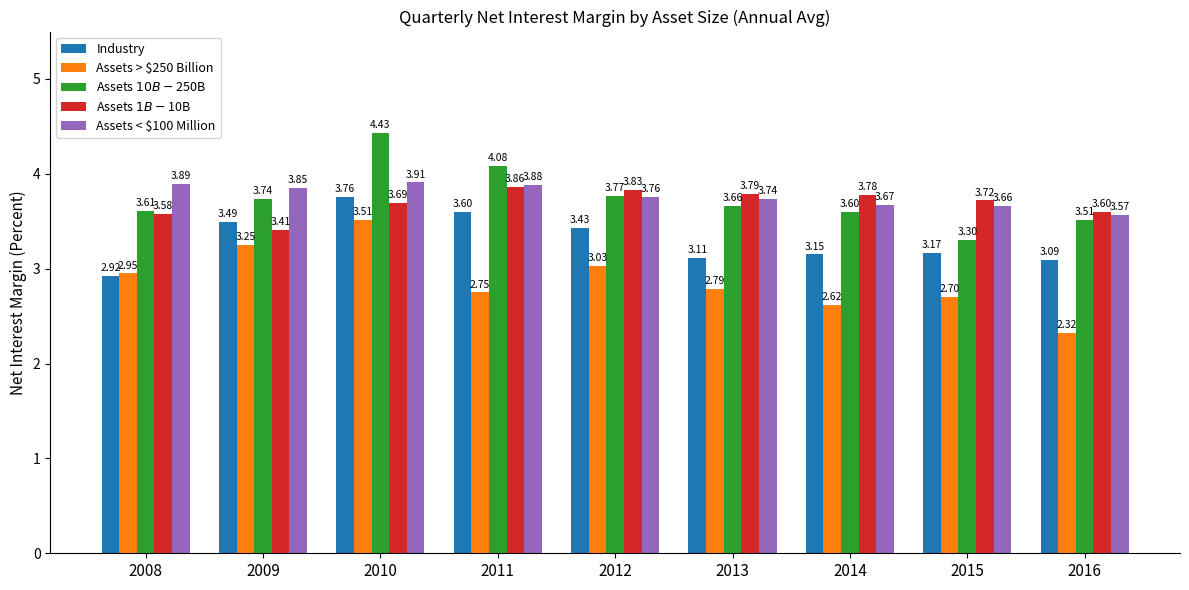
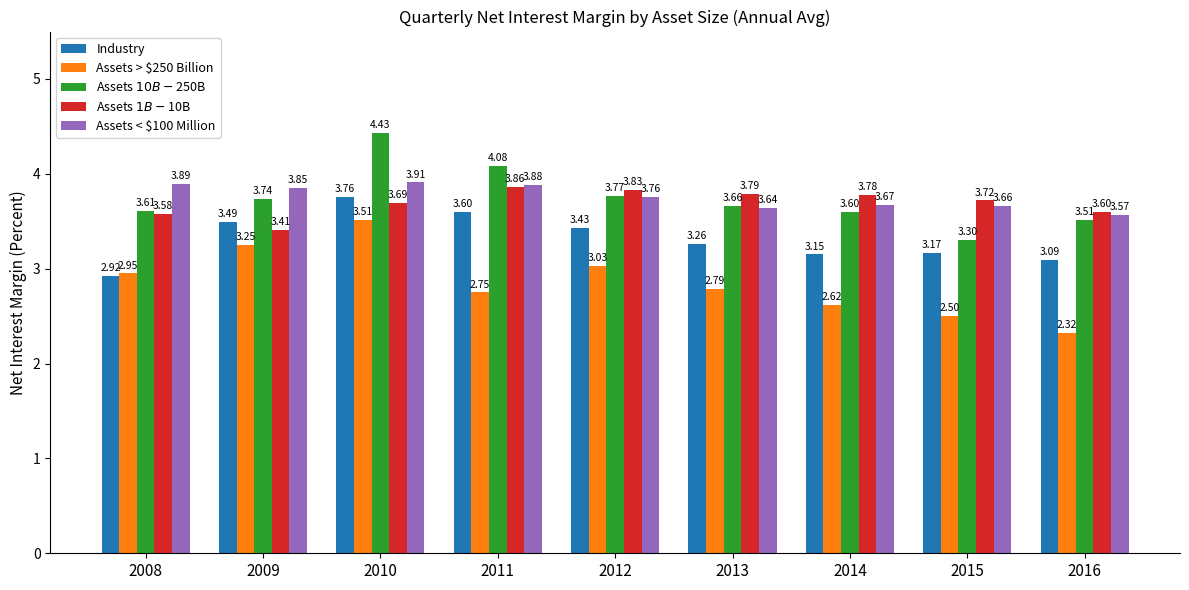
Industry, 2013: 3.11 -> 3.26
Assets < $100 Million, 2013: 3.74 -> 3.64
Assets > $250 Billion, 2015: 2.70 -> 2.50
